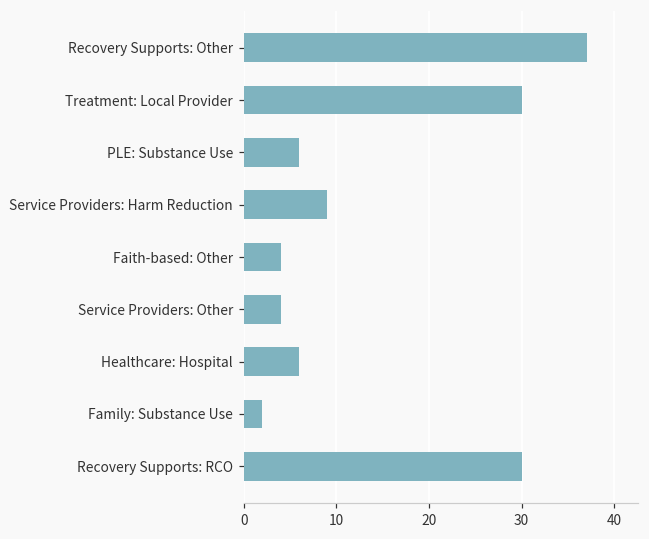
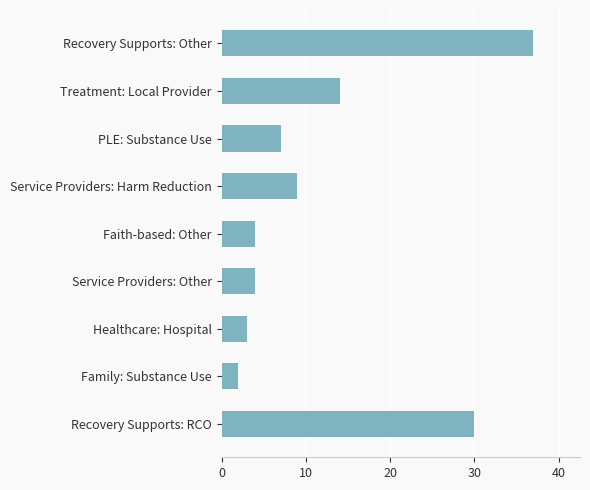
Treatment: Local Provider: 30 -> 14
PLE: Substance Use: 6 -> 7
Healthcare: Hospital: 6 -> 3
